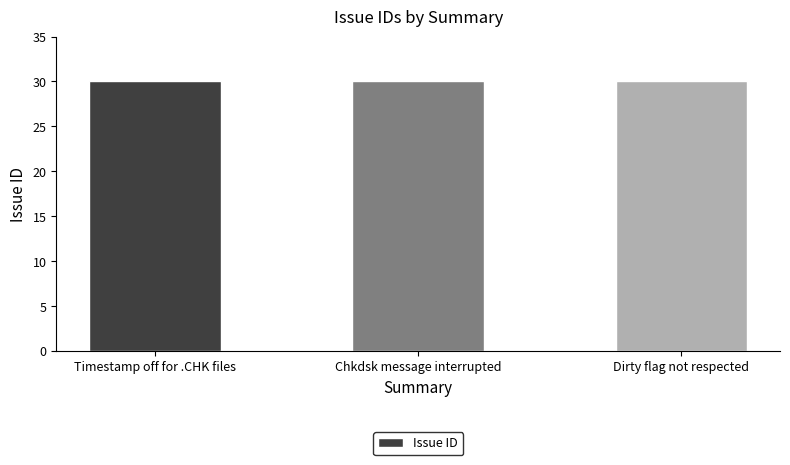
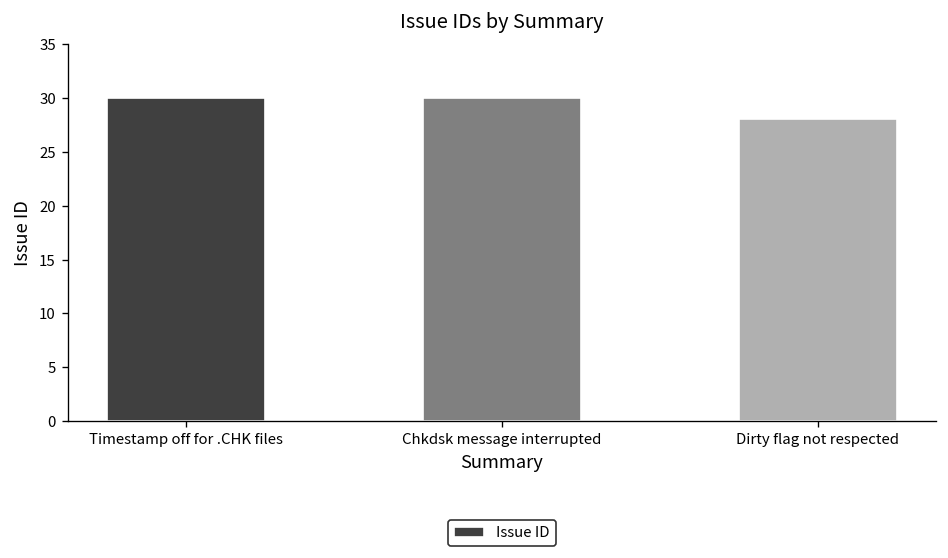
Dirty flag not respected: 30 -> 28
